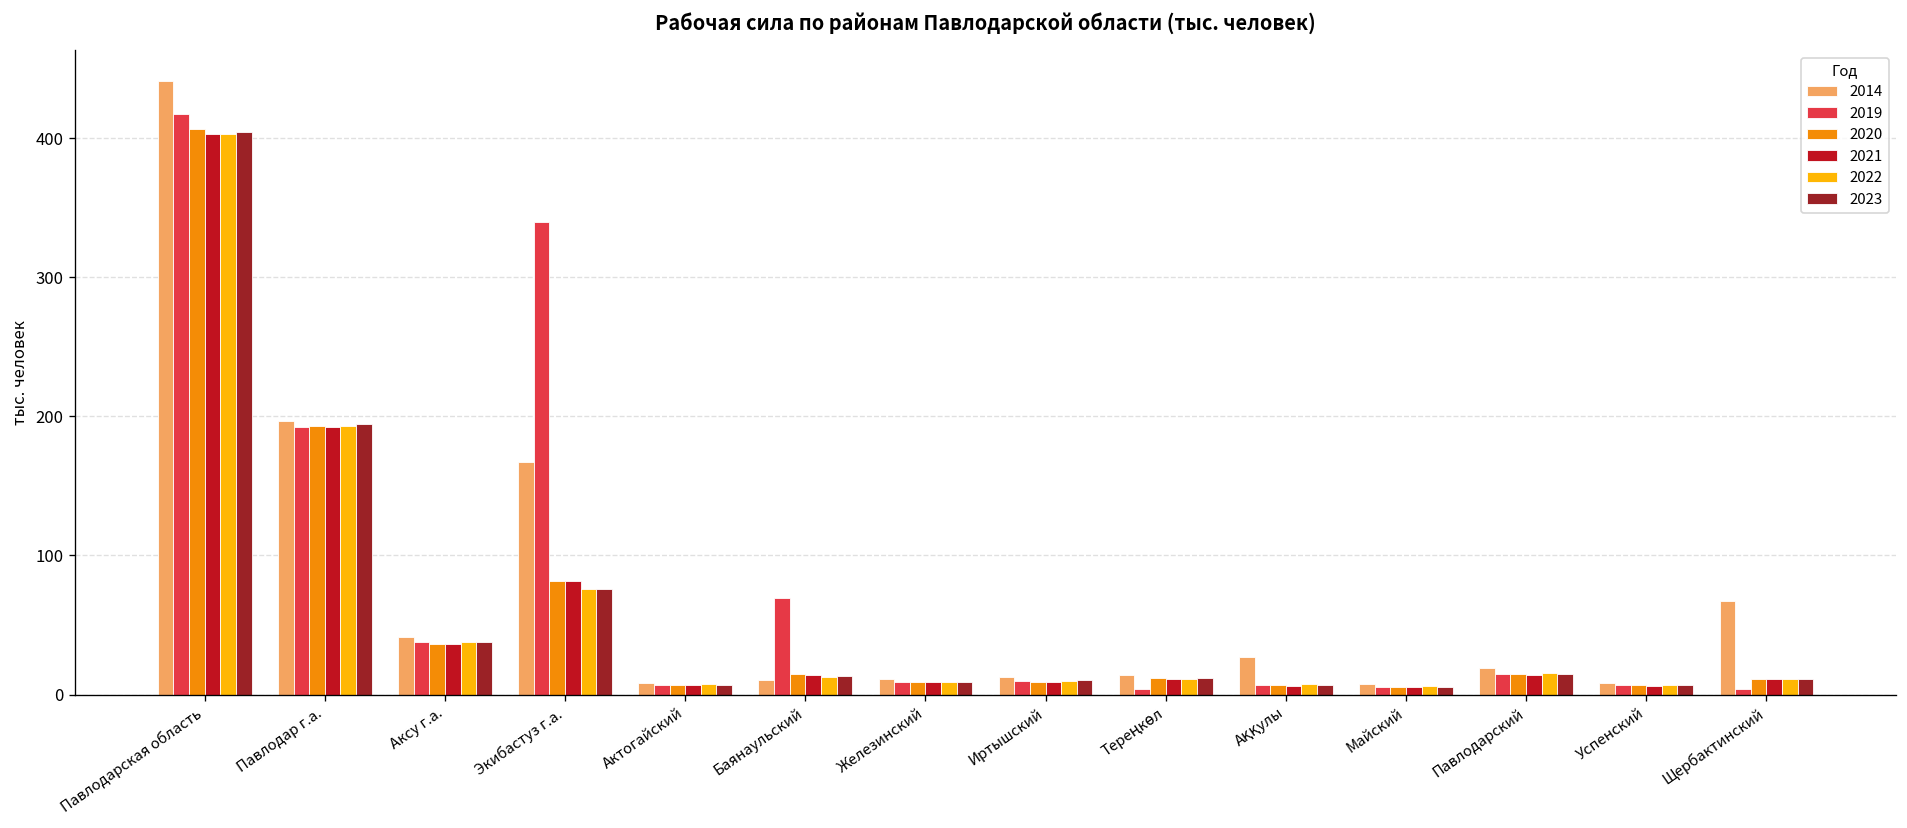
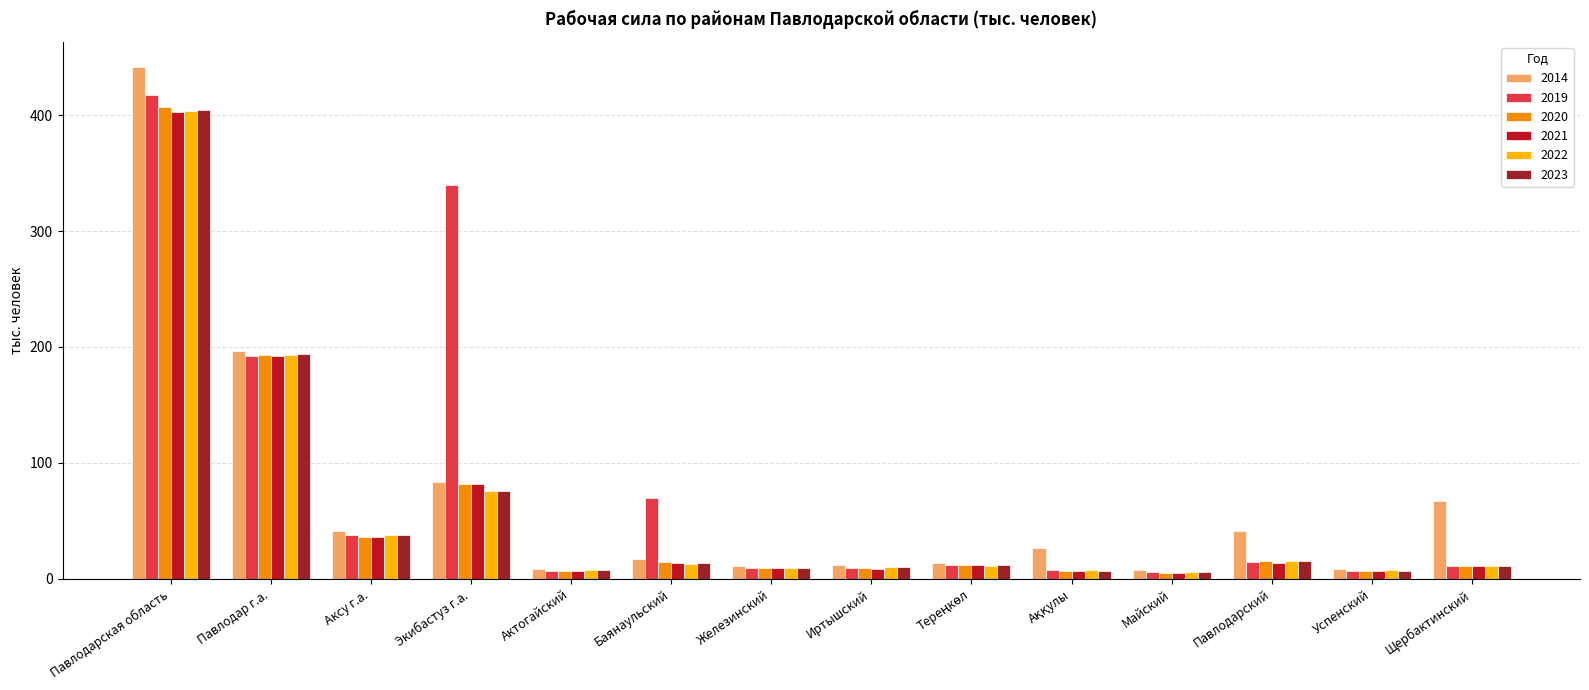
2014, Экибастуз г.а.: 167 -> 83
2014, Баянаульский: 10 -> 17
2019, Тереңкөл: 4 -> 12
2014, Павлодарский: 19 -> 41
2019, Щербактинский: 4 -> 11
